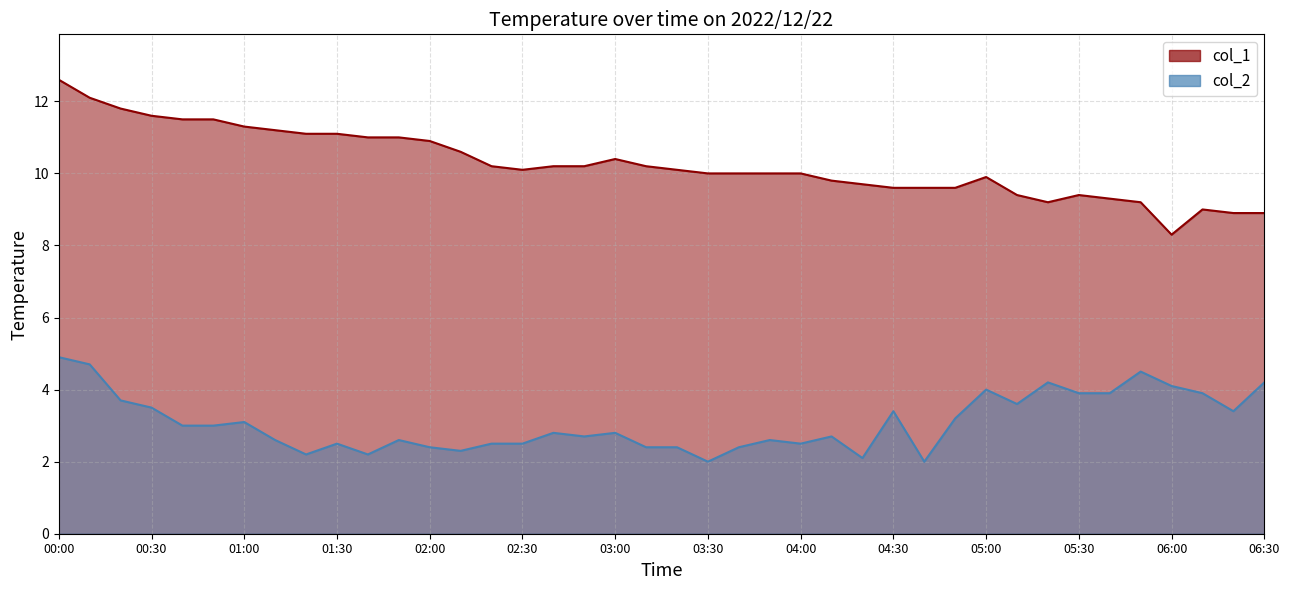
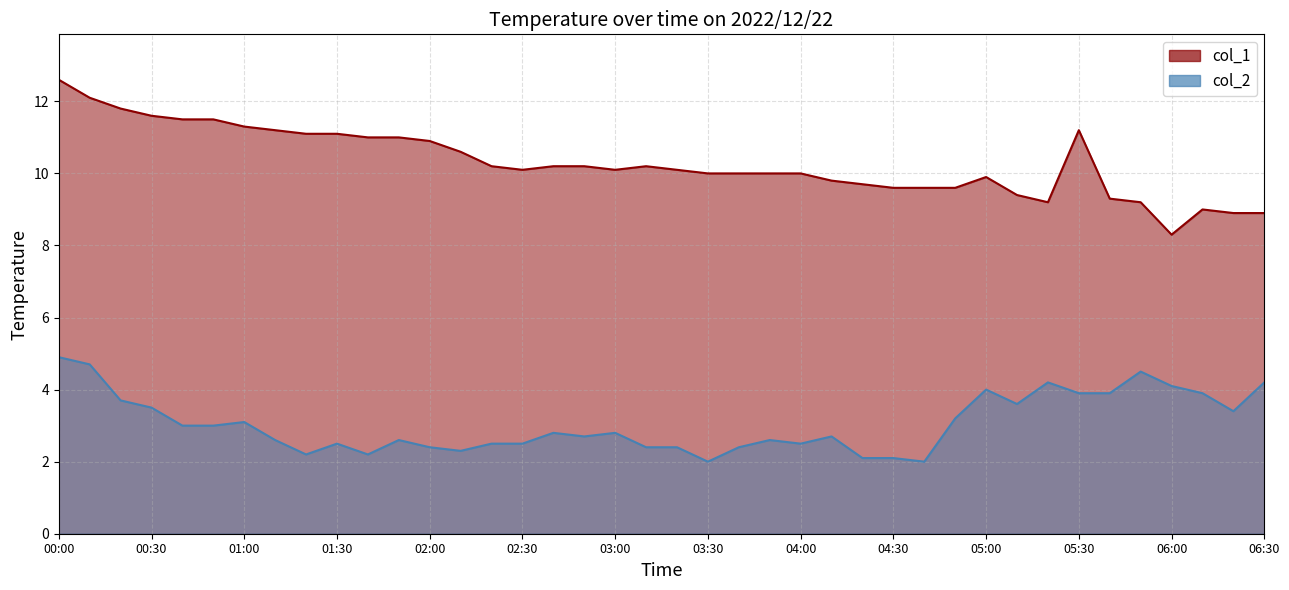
col_1, 03:00: 10.4 -> 10.1
col_2, 04:30: 3.4 -> 2.1
col_1, 05:30: 9.4 -> 11.2
